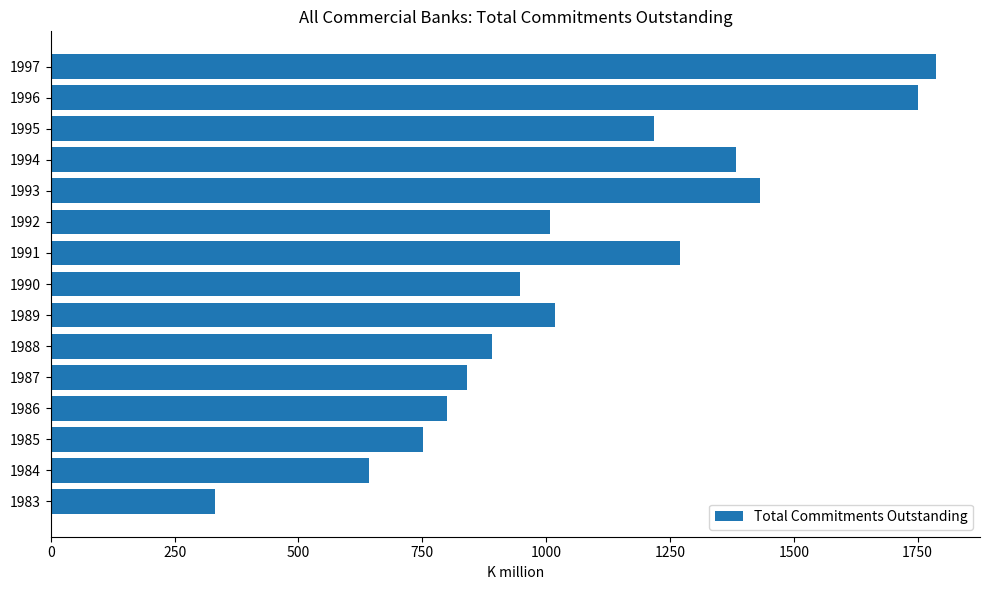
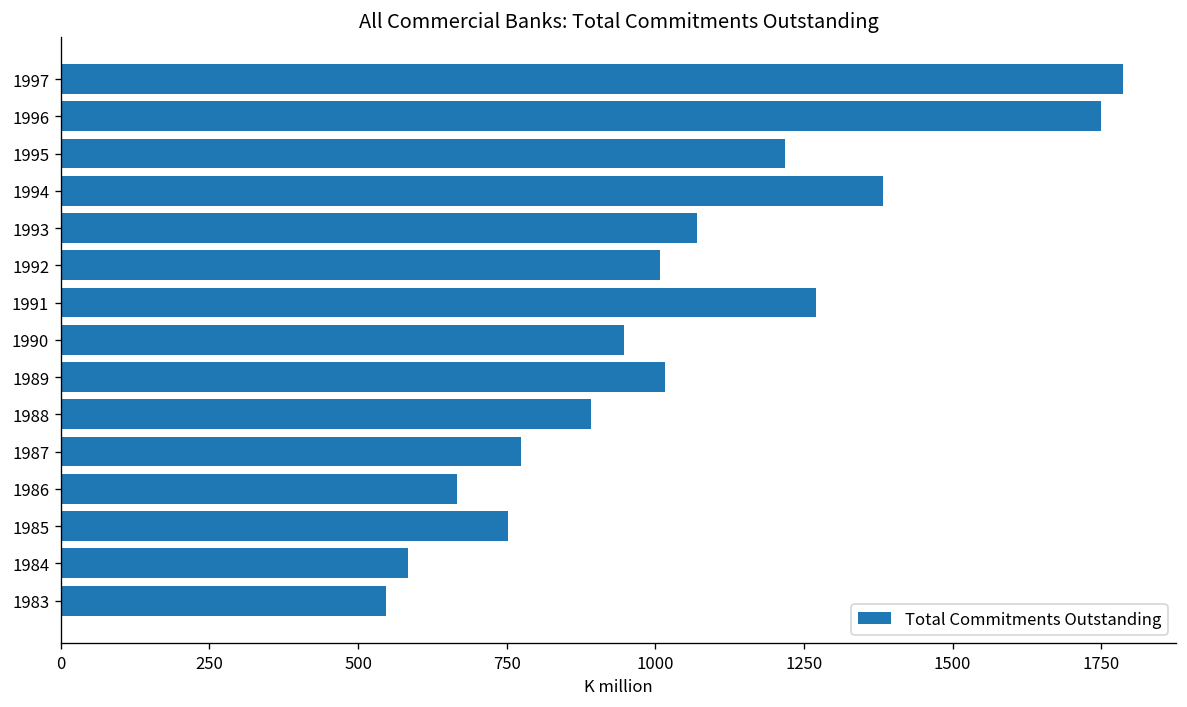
1993: 1430 -> 1070
1987: 840 -> 770
1986: 800 -> 670
1984: 640 -> 580
1983: 330 -> 550
